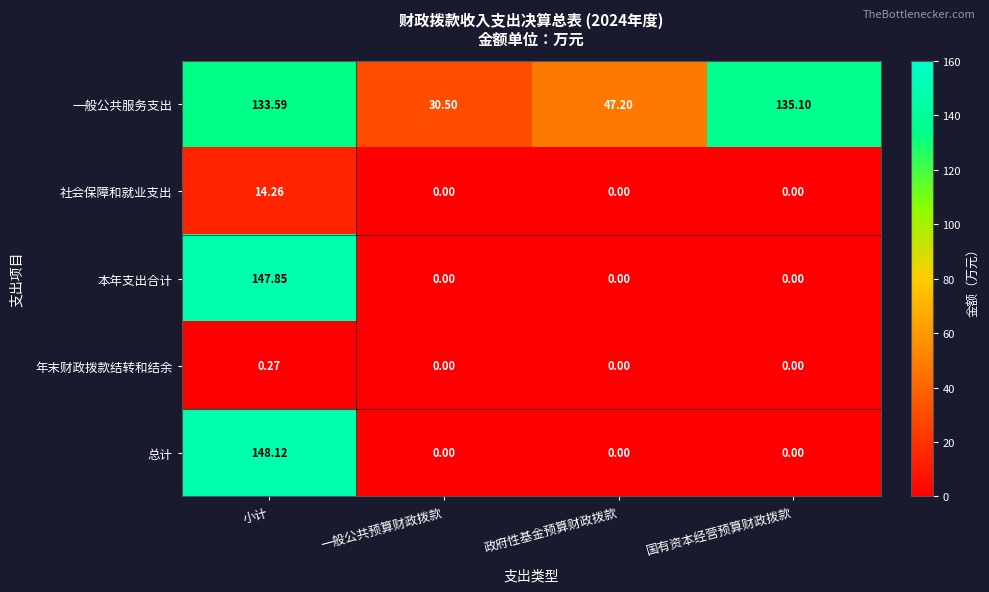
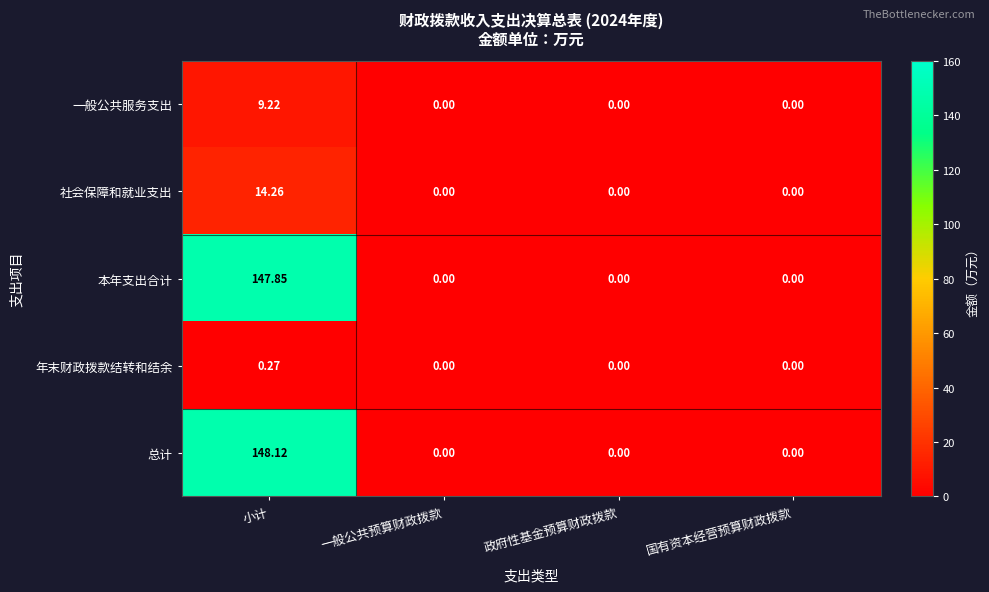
一般公共服务支出, 小计: 133.59 -> 9.22
一般公共服务支出, 一般公共预算财政拨款: 30.50 -> 0.00
一般公共服务支出, 政府性基金预算财政拨款: 47.20 -> 0.00
一般公共服务支出, 国有资本经营预算财政拨款: 135.10 -> 0.00
